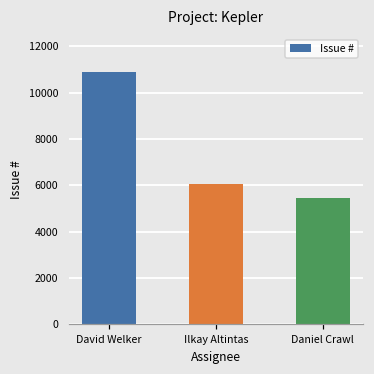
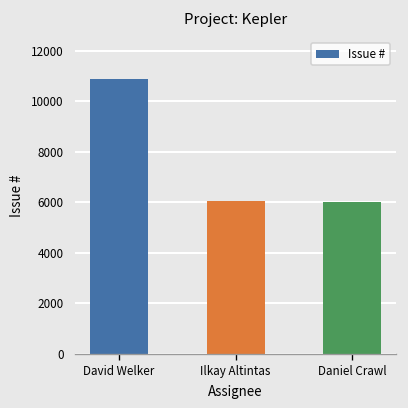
Daniel Crawl: 5500 -> 6000
